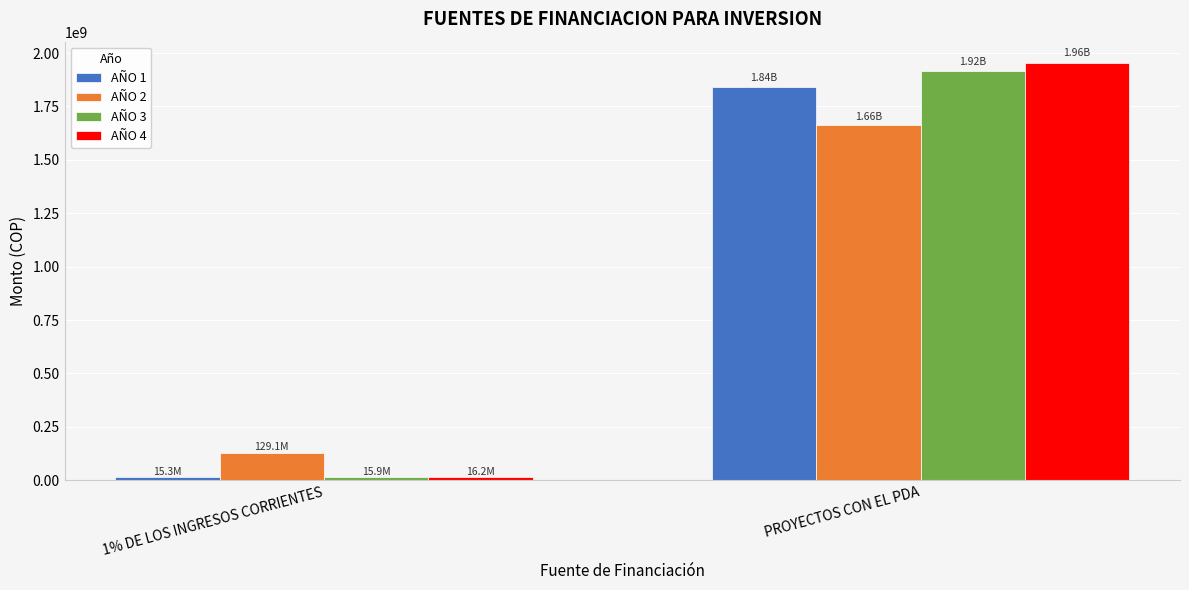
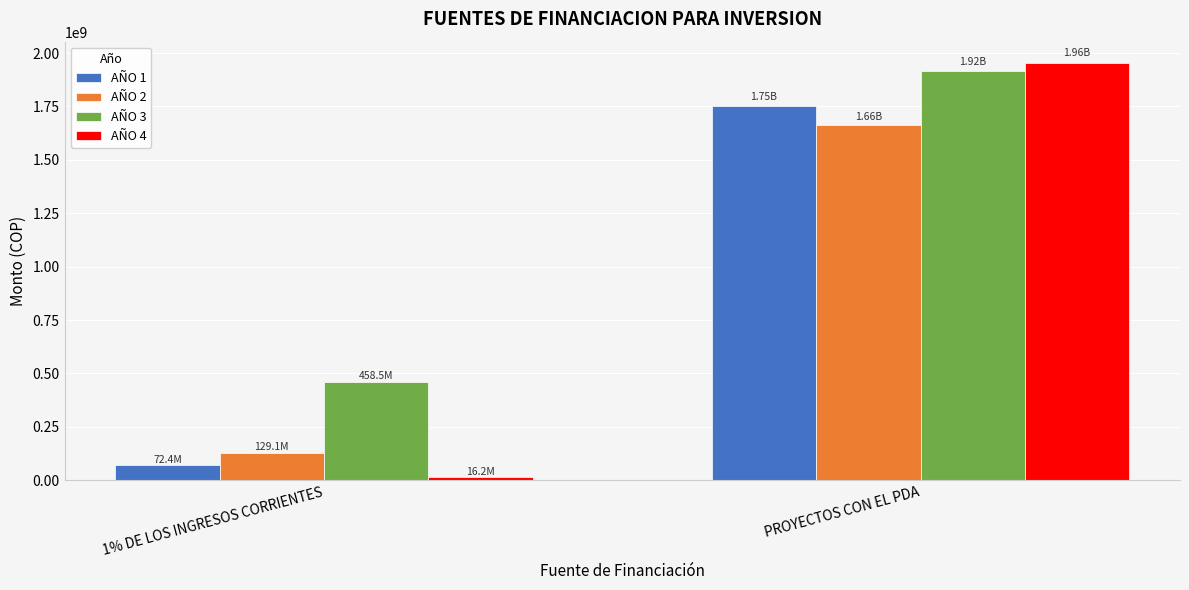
AÑO 1, 1% DE LOS INGRESOS CORRIENTES: 15.3M -> 72.4M
AÑO 3, 1% DE LOS INGRESOS CORRIENTES: 15.9M -> 458.5M
AÑO 1, PROYECTOS CON EL PDA: 1.84B -> 1.75B
